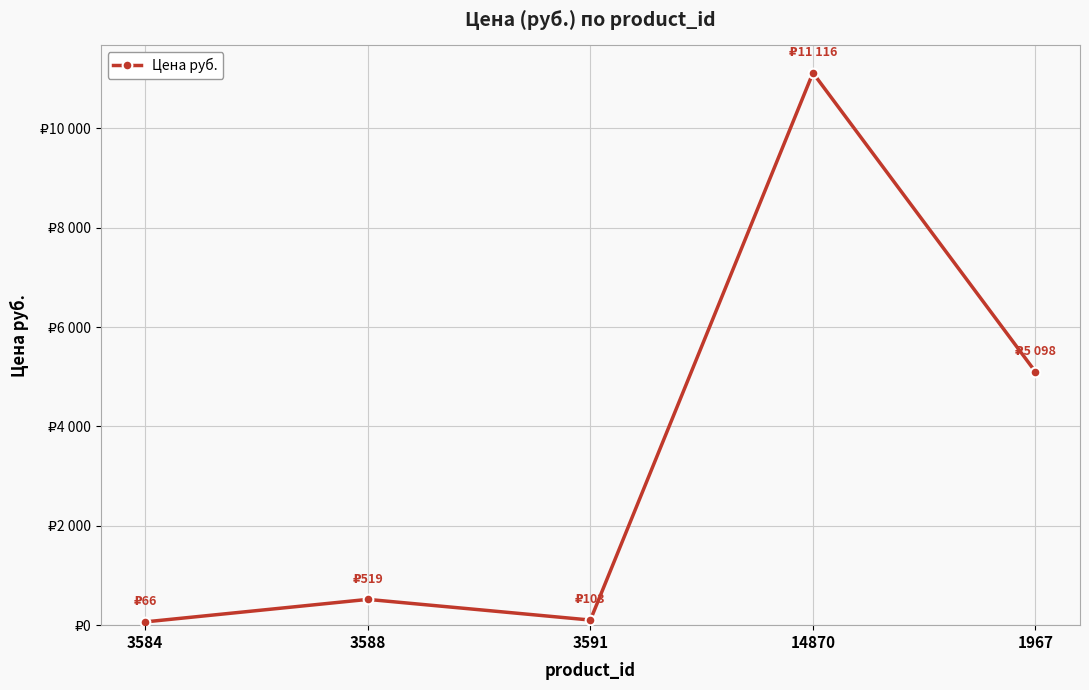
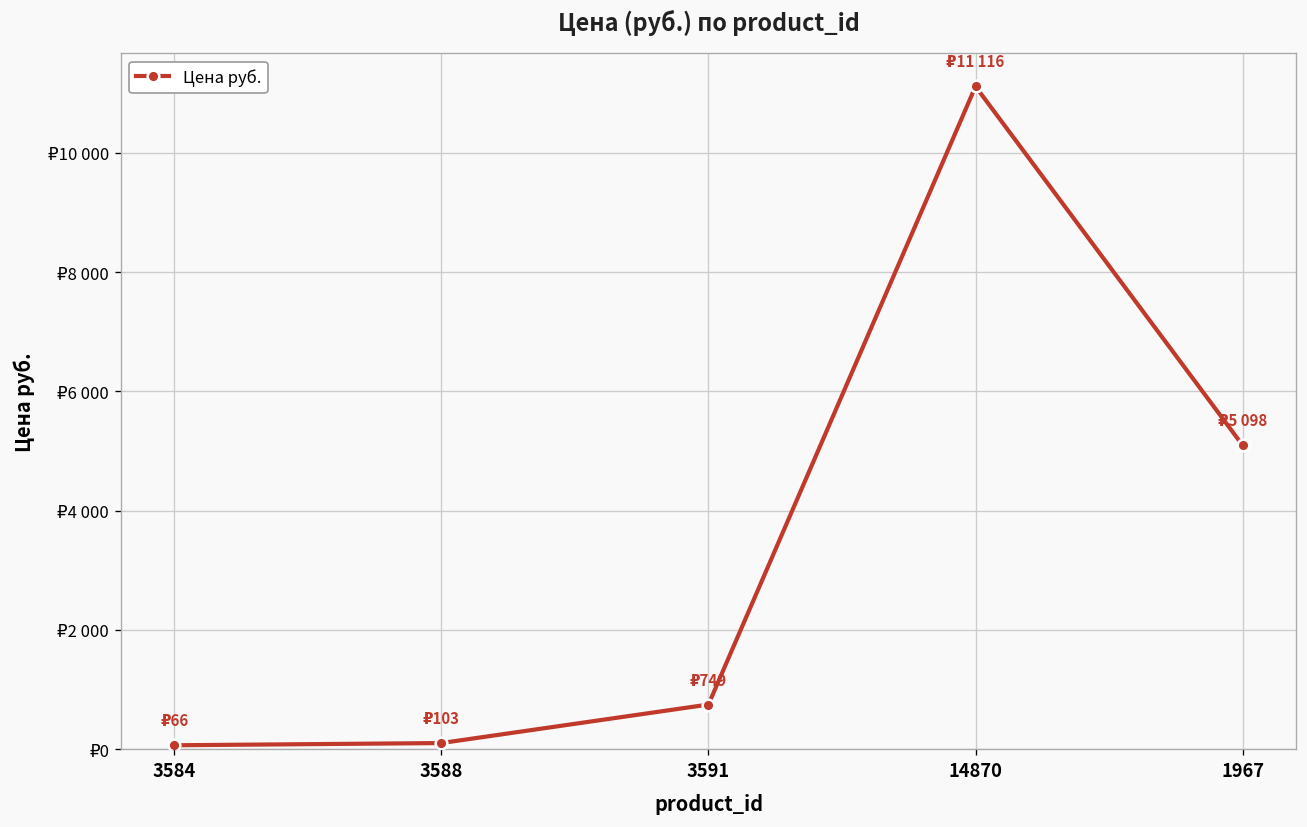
3588: 519 -> 103
3591: 103 -> 749
